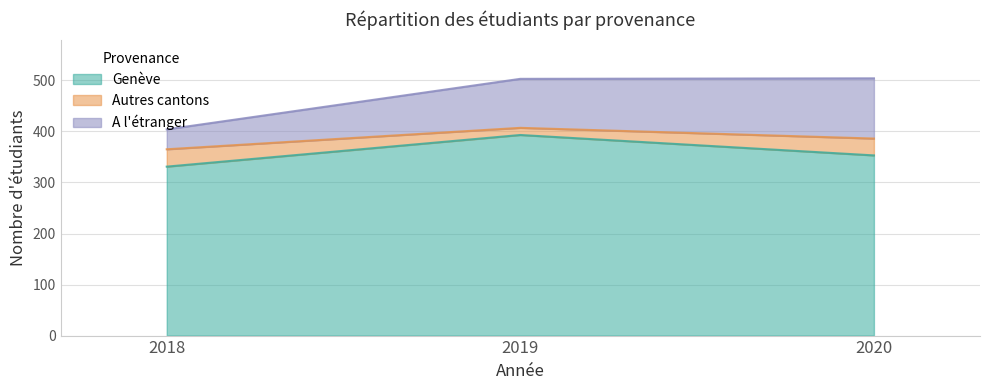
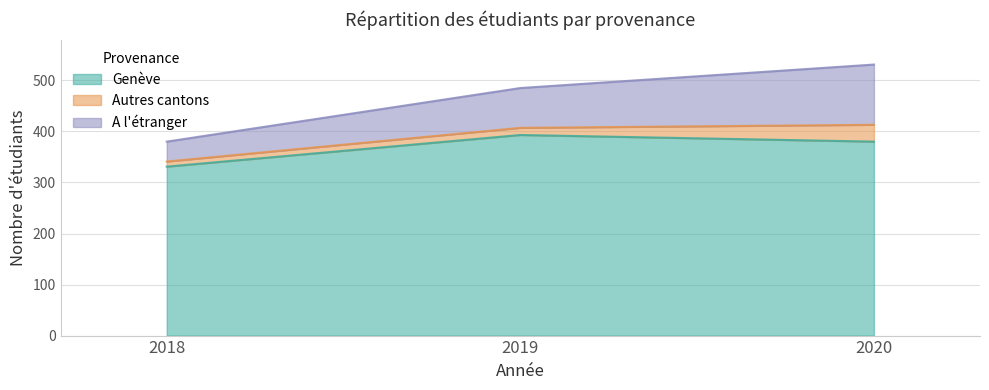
Autres cantons, 2018: 30 -> 10
A l'étranger, 2019: 100 -> 80
Genève, 2020: 350 -> 380
